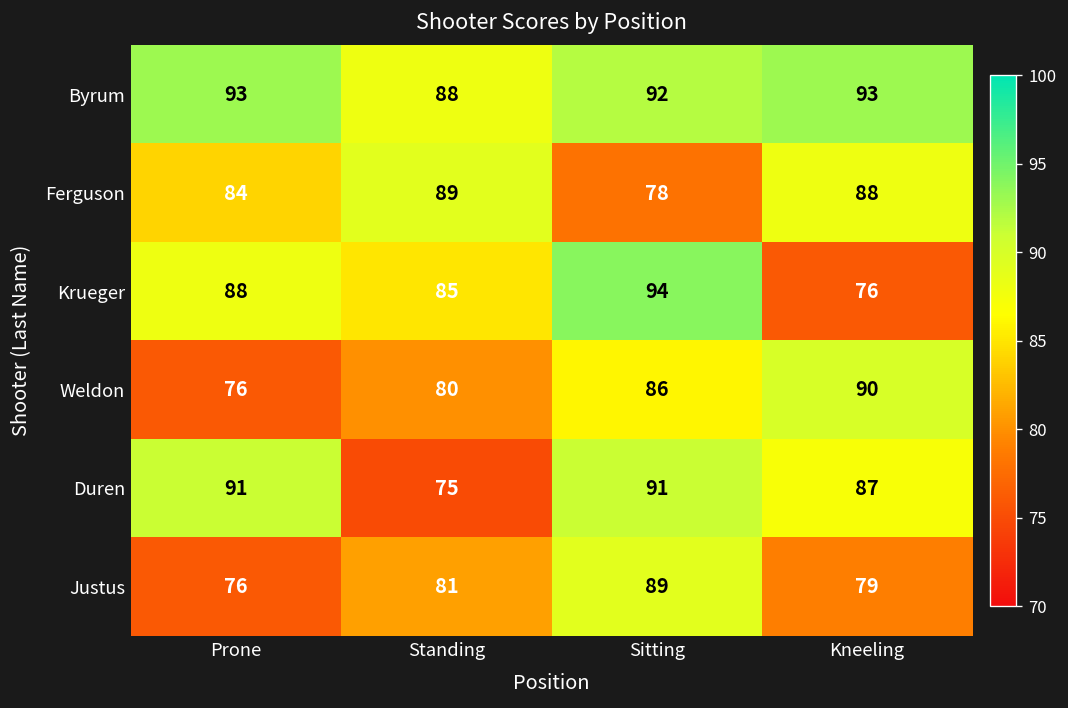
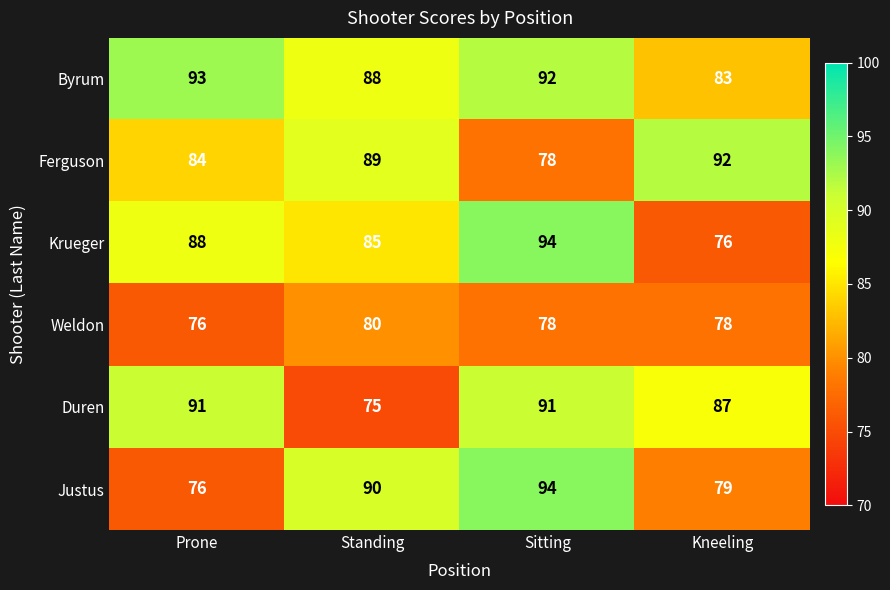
Byrum, Kneeling: 93 -> 83
Ferguson, Kneeling: 88 -> 92
Weldon, Sitting: 86 -> 78
Weldon, Kneeling: 90 -> 78
Justus, Standing: 81 -> 90
Justus, Sitting: 89 -> 94
